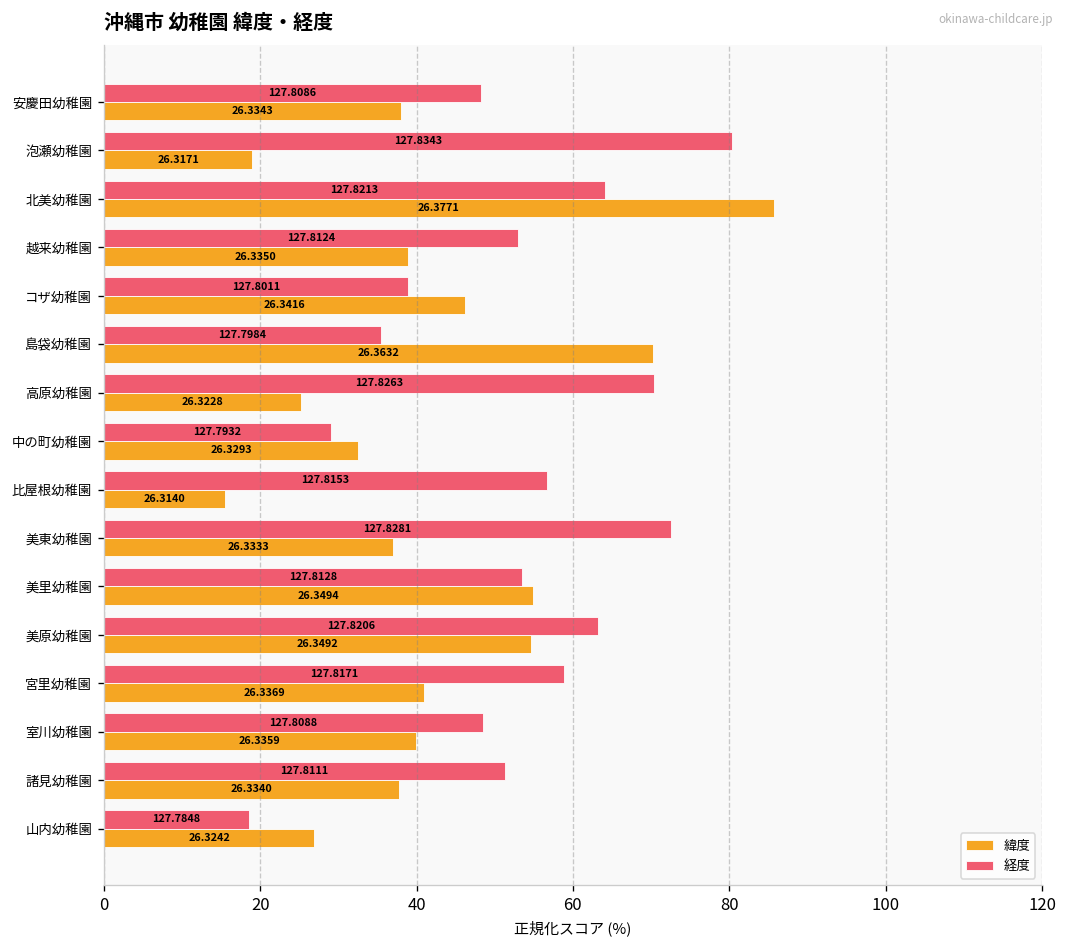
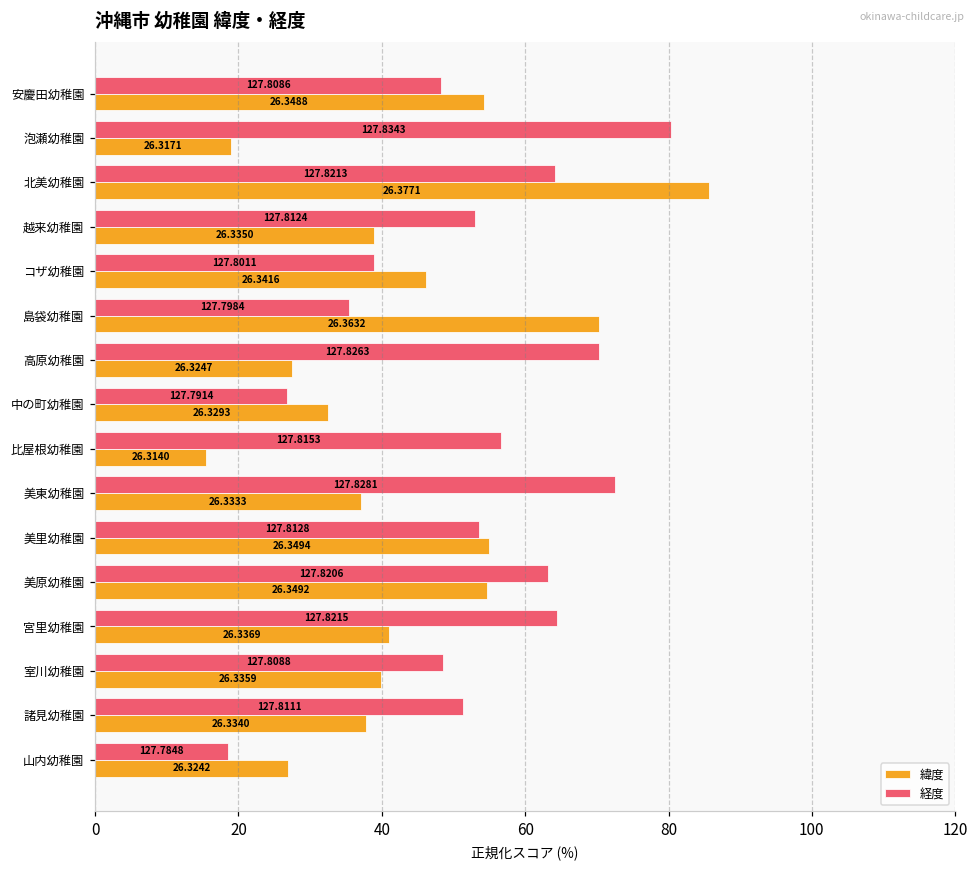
緯度, 安慶田幼稚園: 26.3343 -> 26.3488
緯度, 高原幼稚園: 26.3228 -> 26.3247
経度, 中の町幼稚園: 127.7932 -> 127.7914
経度, 宮里幼稚園: 127.8171 -> 127.8215
